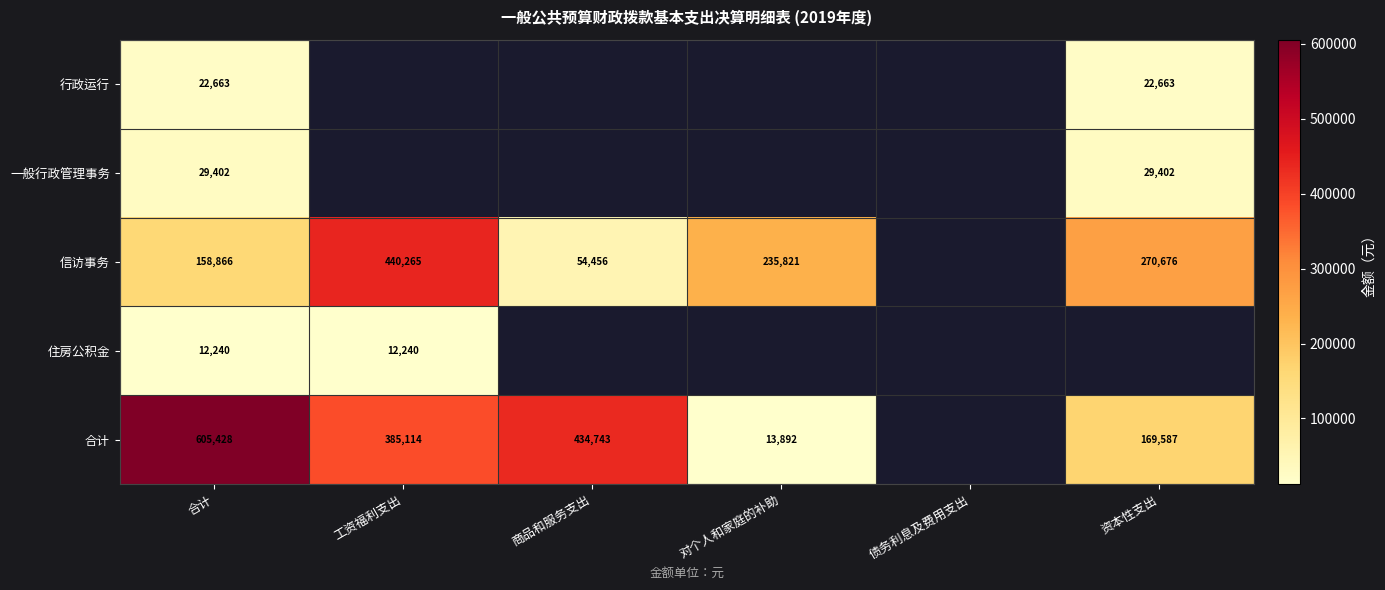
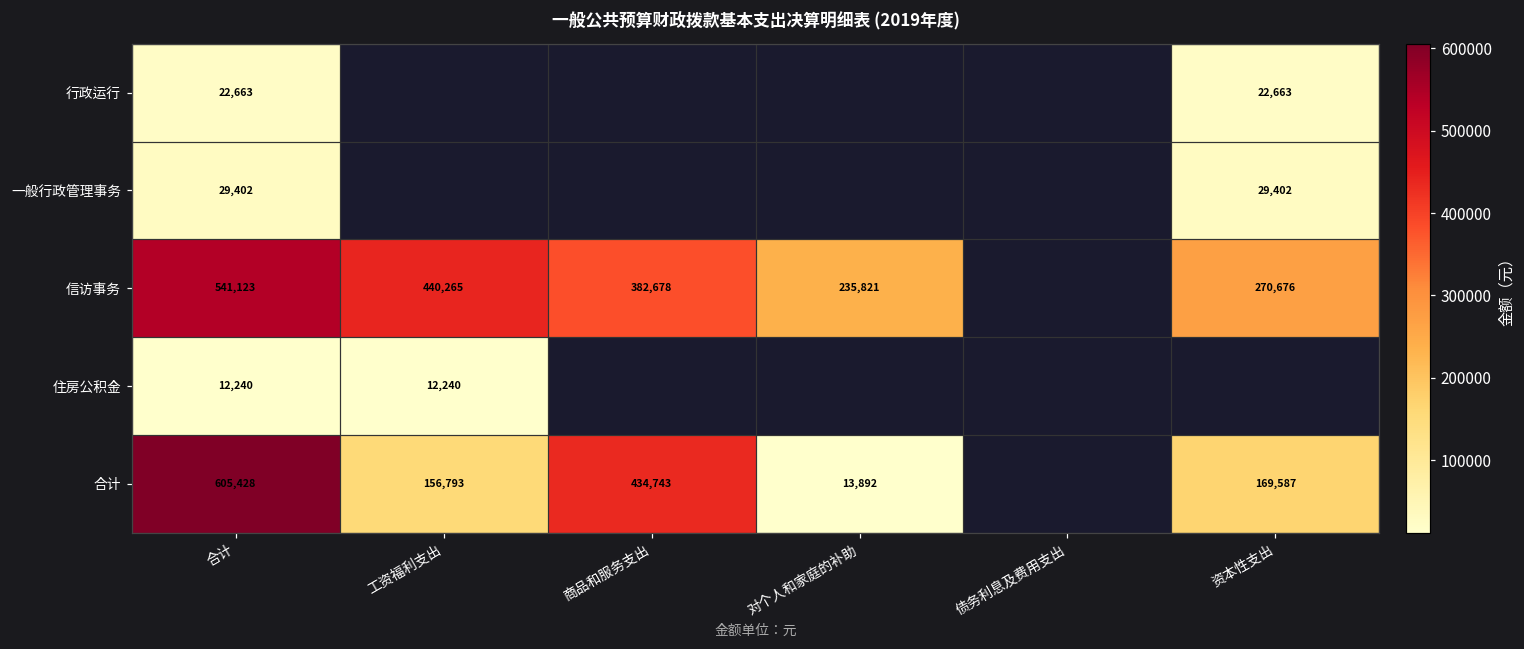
信访事务, 合计: 158,866 -> 541,123
信访事务, 商品和服务支出: 54,456 -> 382,678
合计, 工资福利支出: 385,114 -> 156,793
